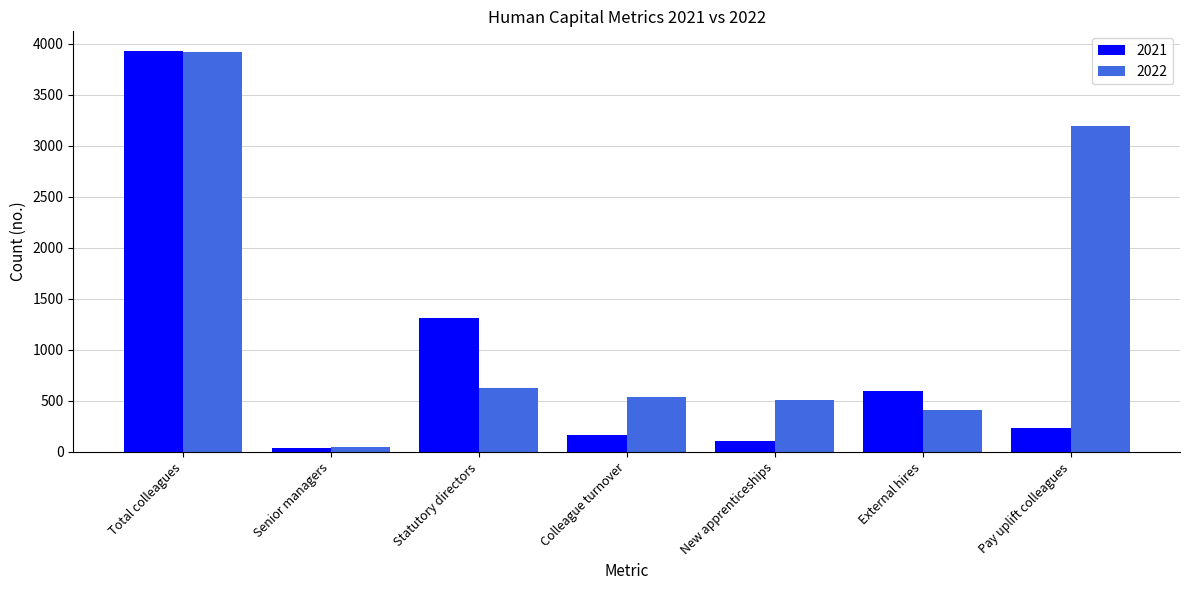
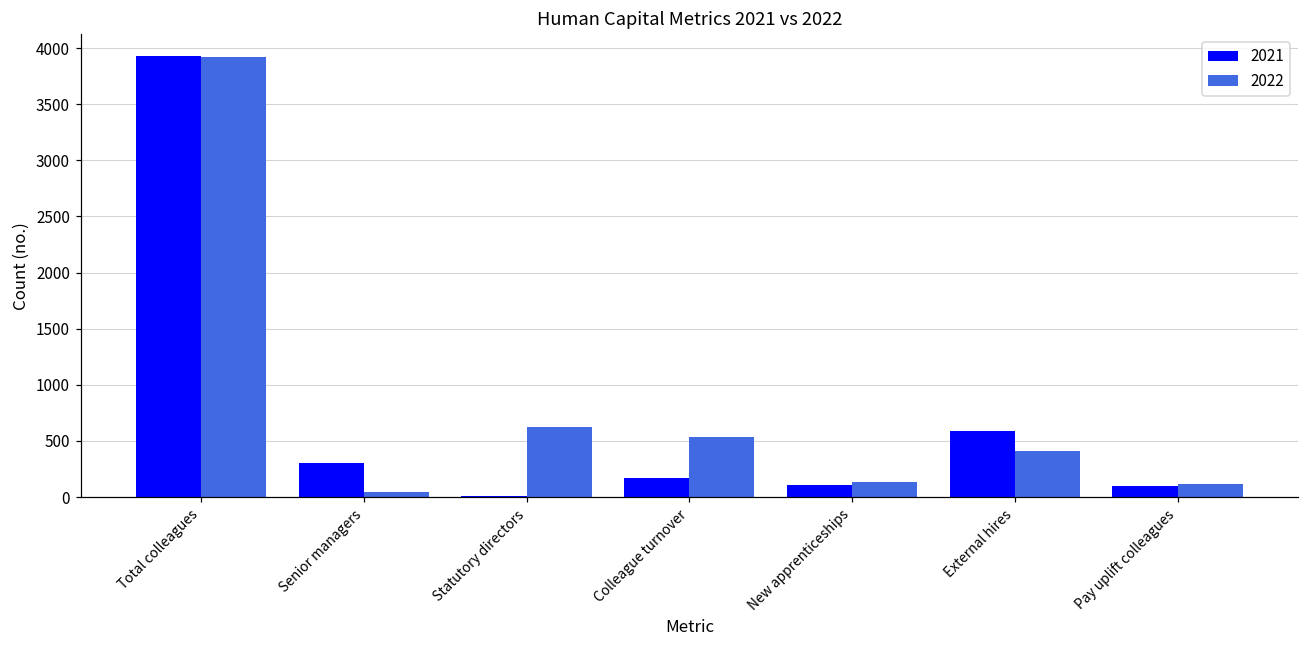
2021, Senior managers: 40 -> 300
2021, Statutory directors: 1320 -> 10
2022, New apprenticeships: 510 -> 140
2021, Pay uplift colleagues: 230 -> 100
2022, Pay uplift colleagues: 3190 -> 120
